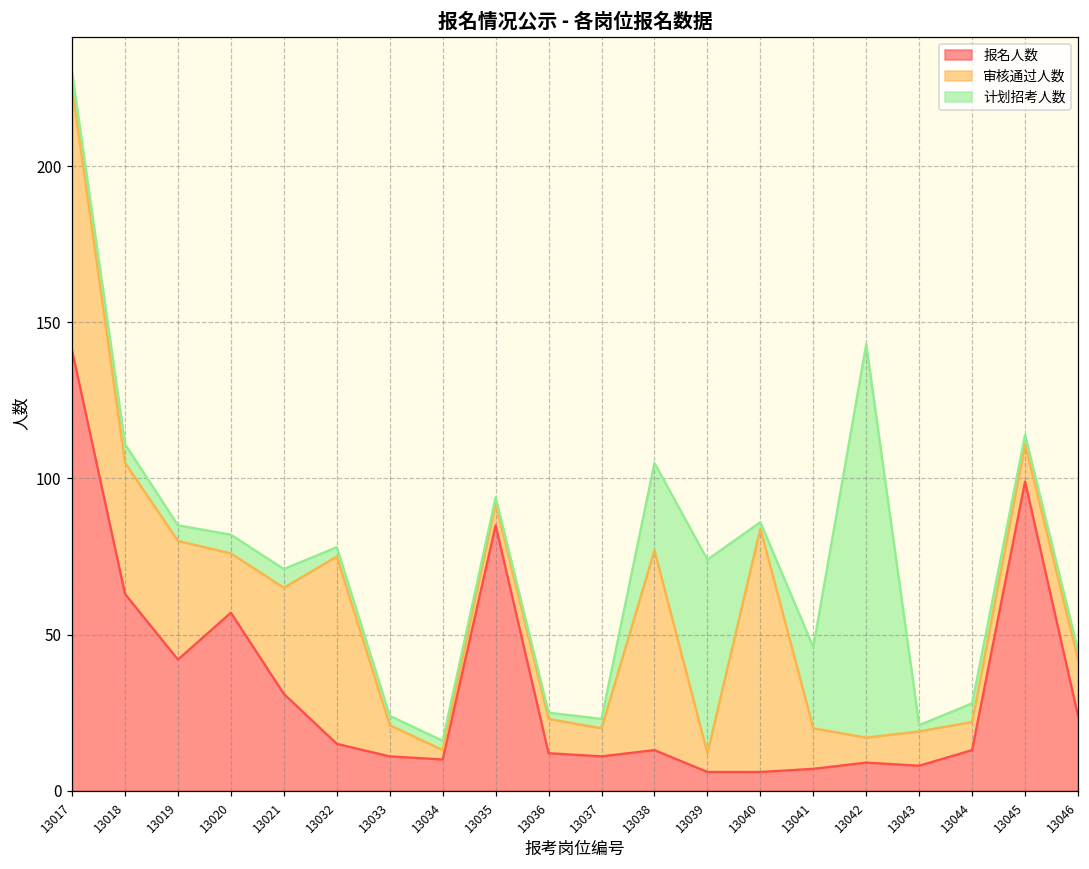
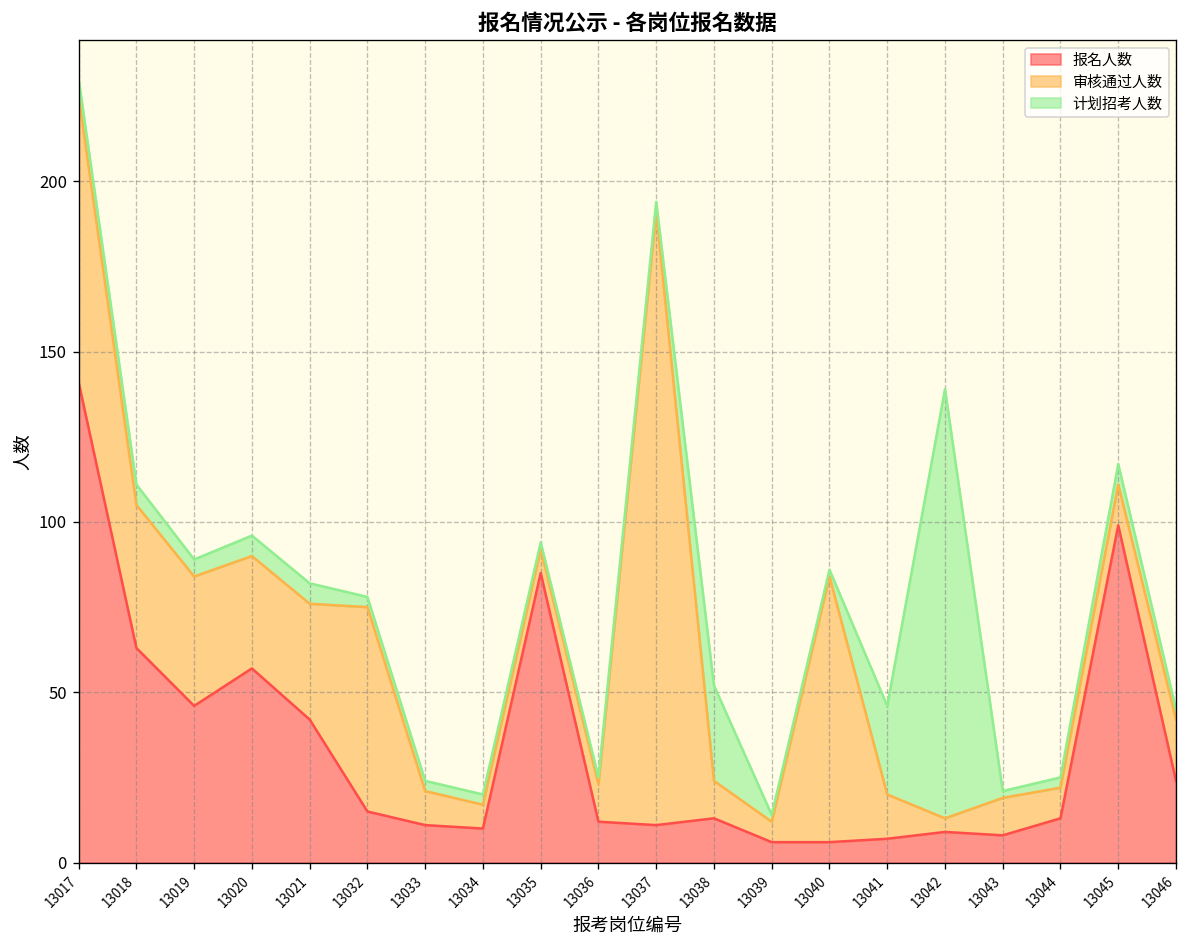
报名人数, 13019: 42 -> 46
审核通过人数, 13020: 19 -> 33
报名人数, 13021: 31 -> 42
审核通过人数, 13034: 3 -> 7
审核通过人数, 13037: 9 -> 180
审核通过人数, 13038: 64 -> 11
计划招考人数, 13039: 62 -> 2
审核通过人数, 13042: 8 -> 4
计划招考人数, 13044: 6 -> 3
计划招考人数, 13045: 3 -> 6
